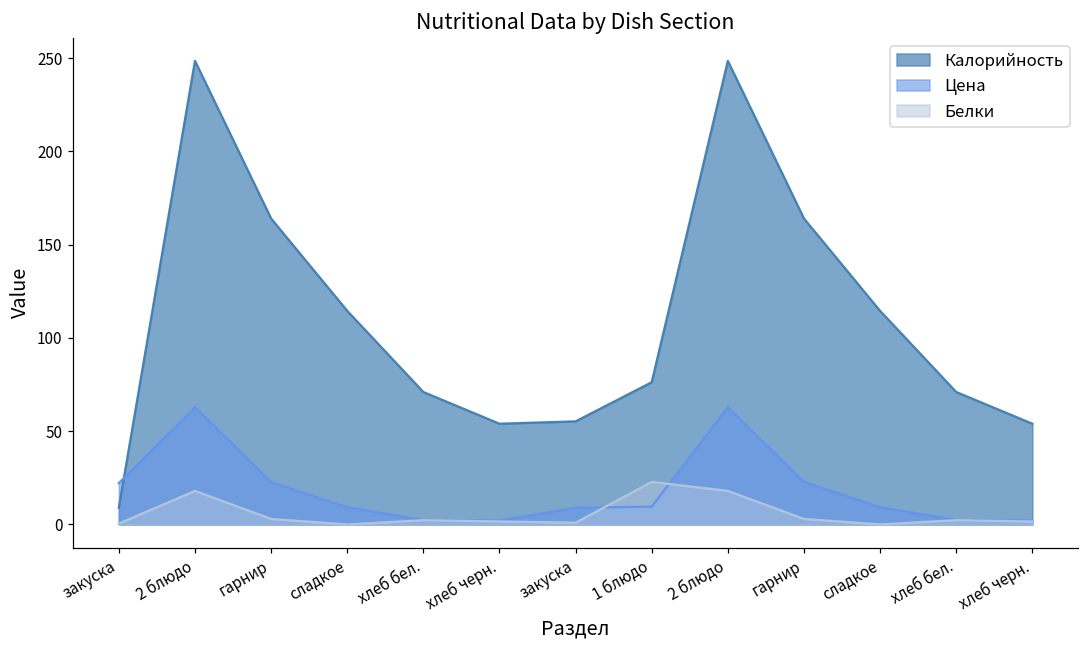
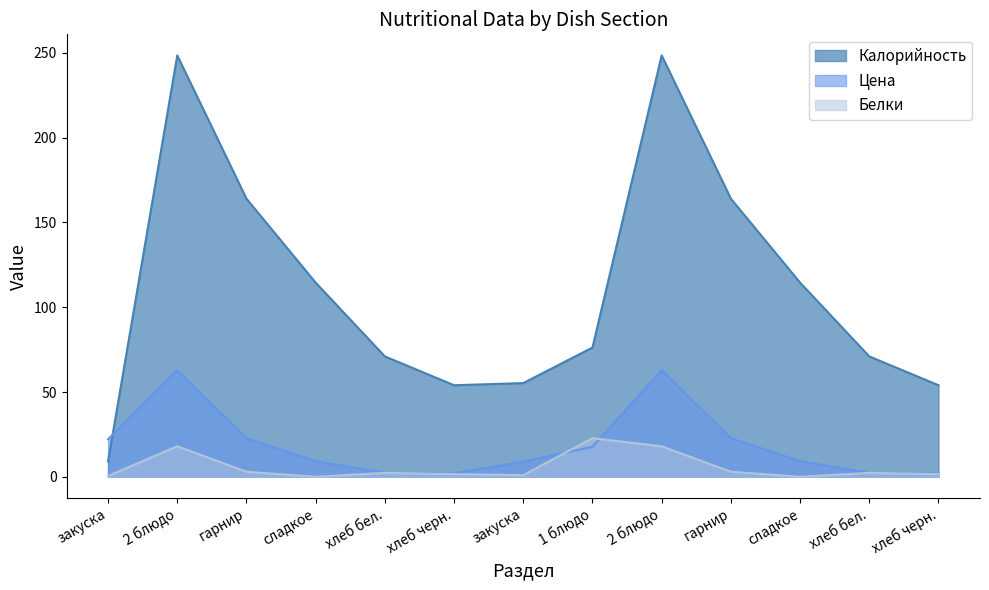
Цена, 1 блюдо: 10 -> 18
